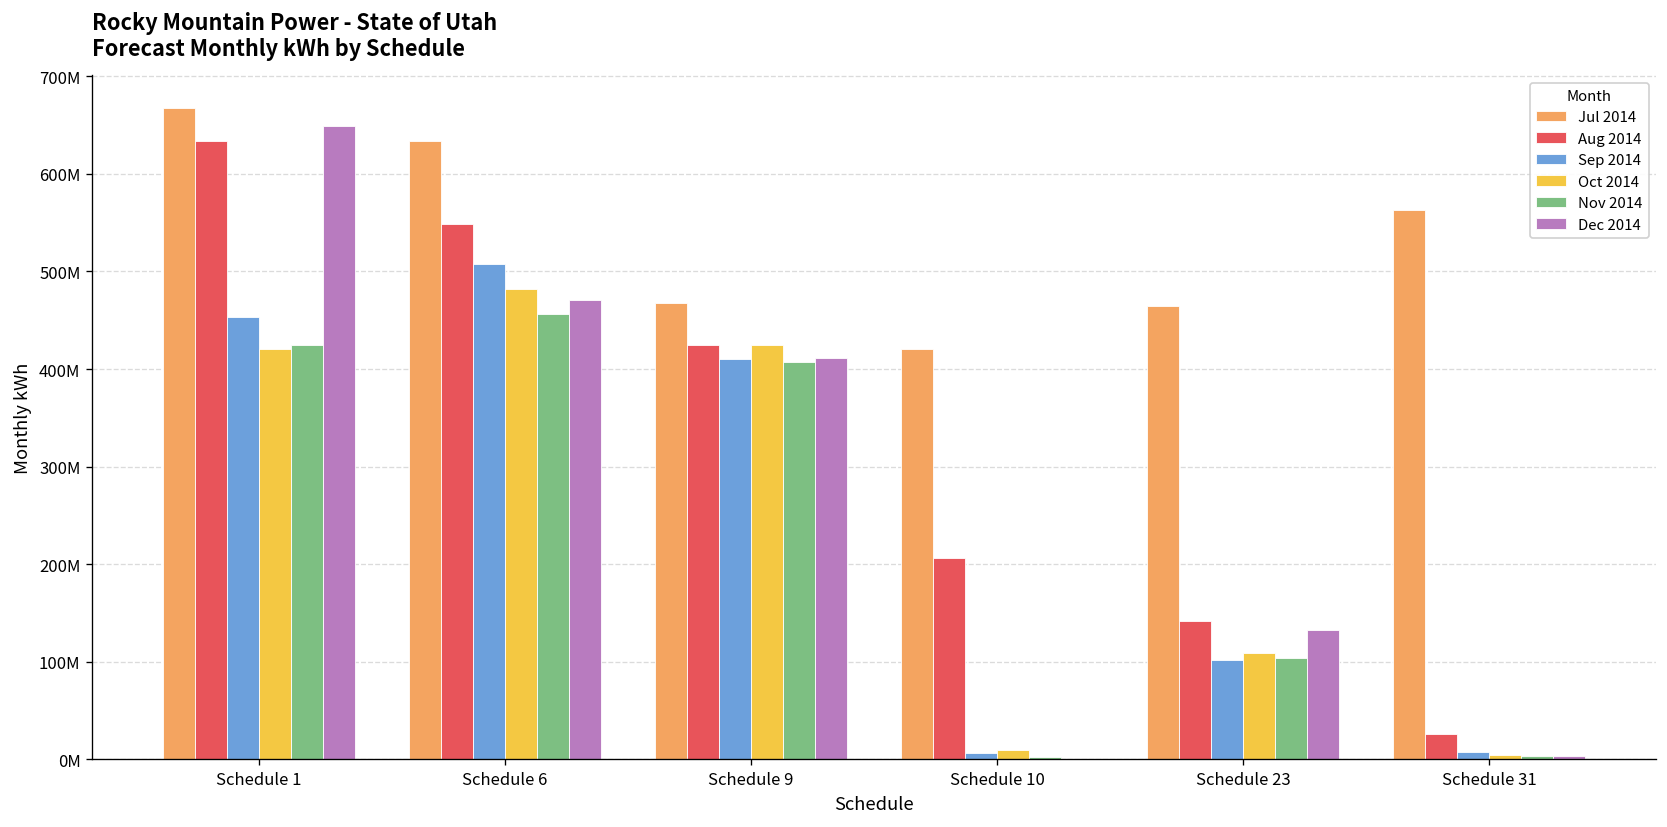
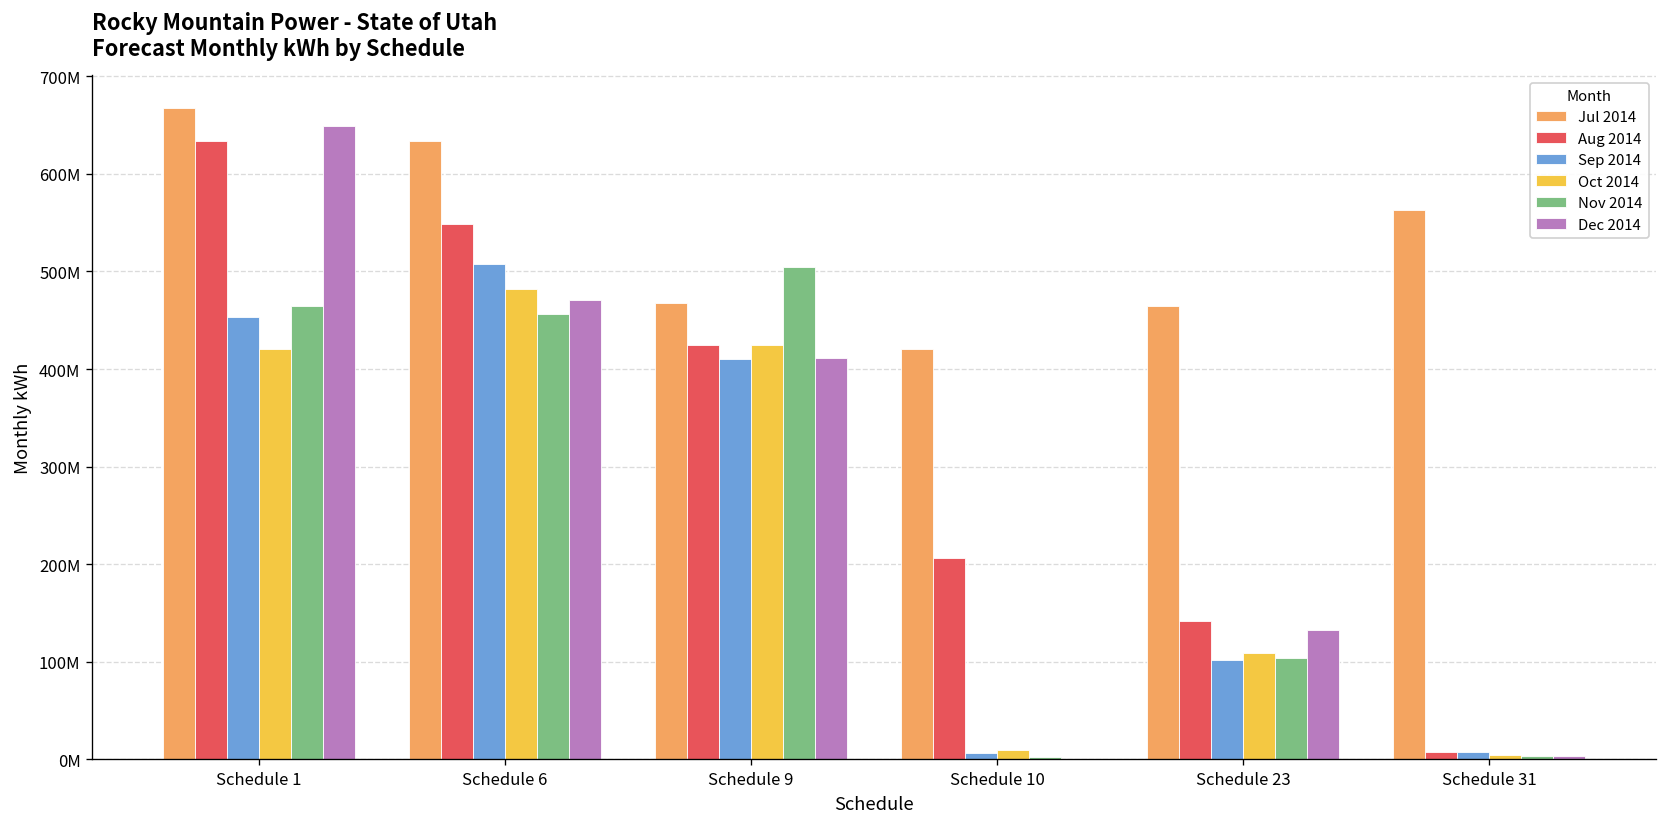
Nov 2014, Schedule 1: 420000000 -> 460000000
Nov 2014, Schedule 9: 410000000 -> 500000000
Aug 2014, Schedule 31: 30000000 -> 10000000
